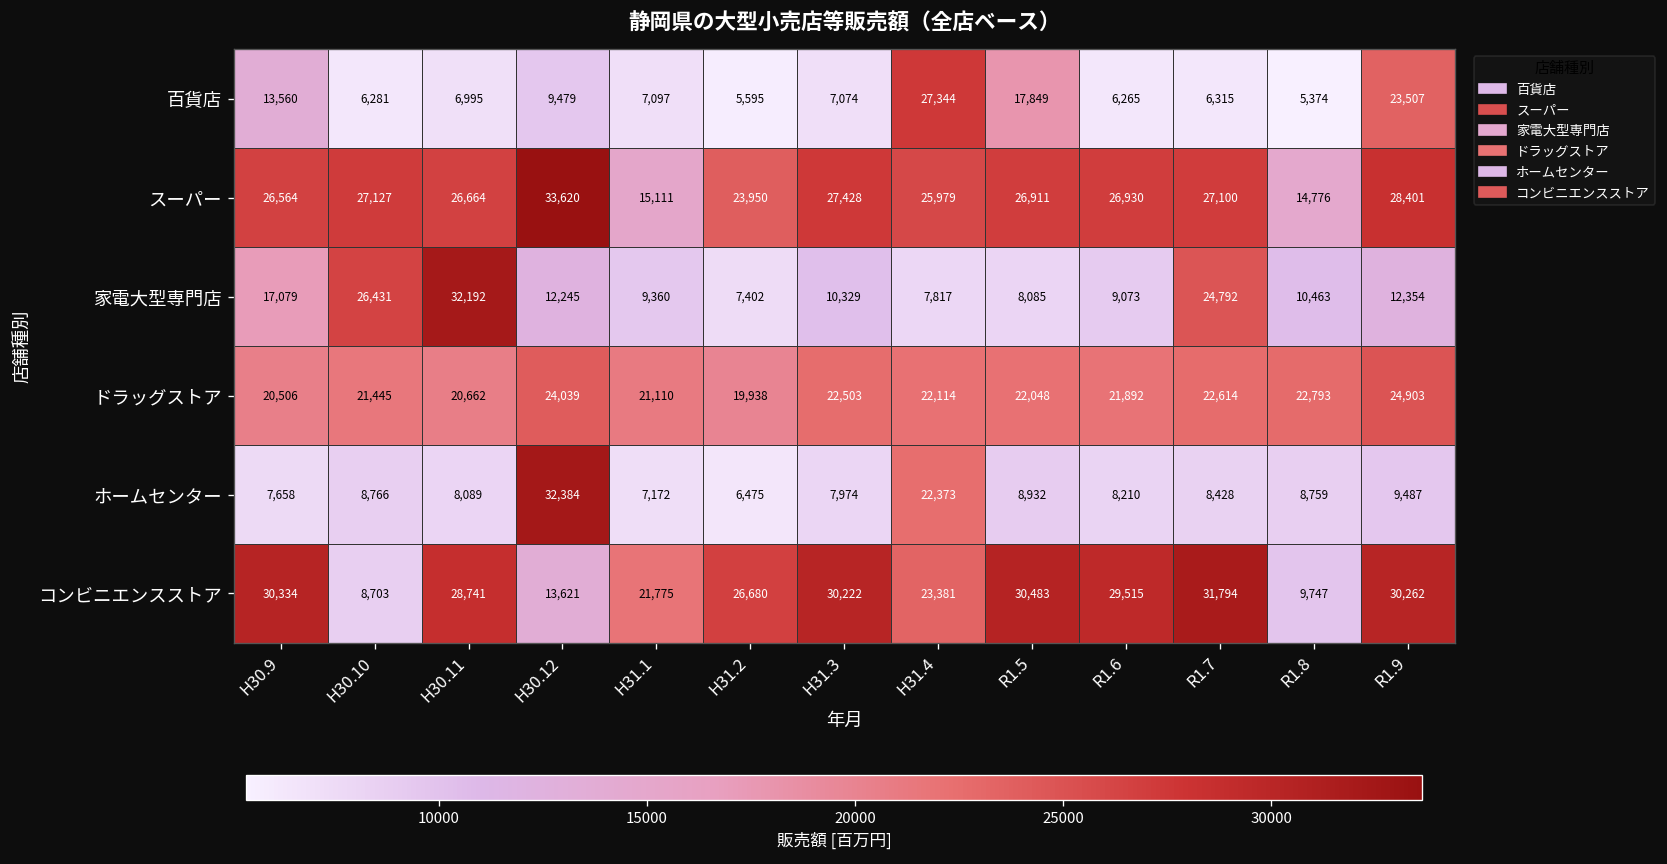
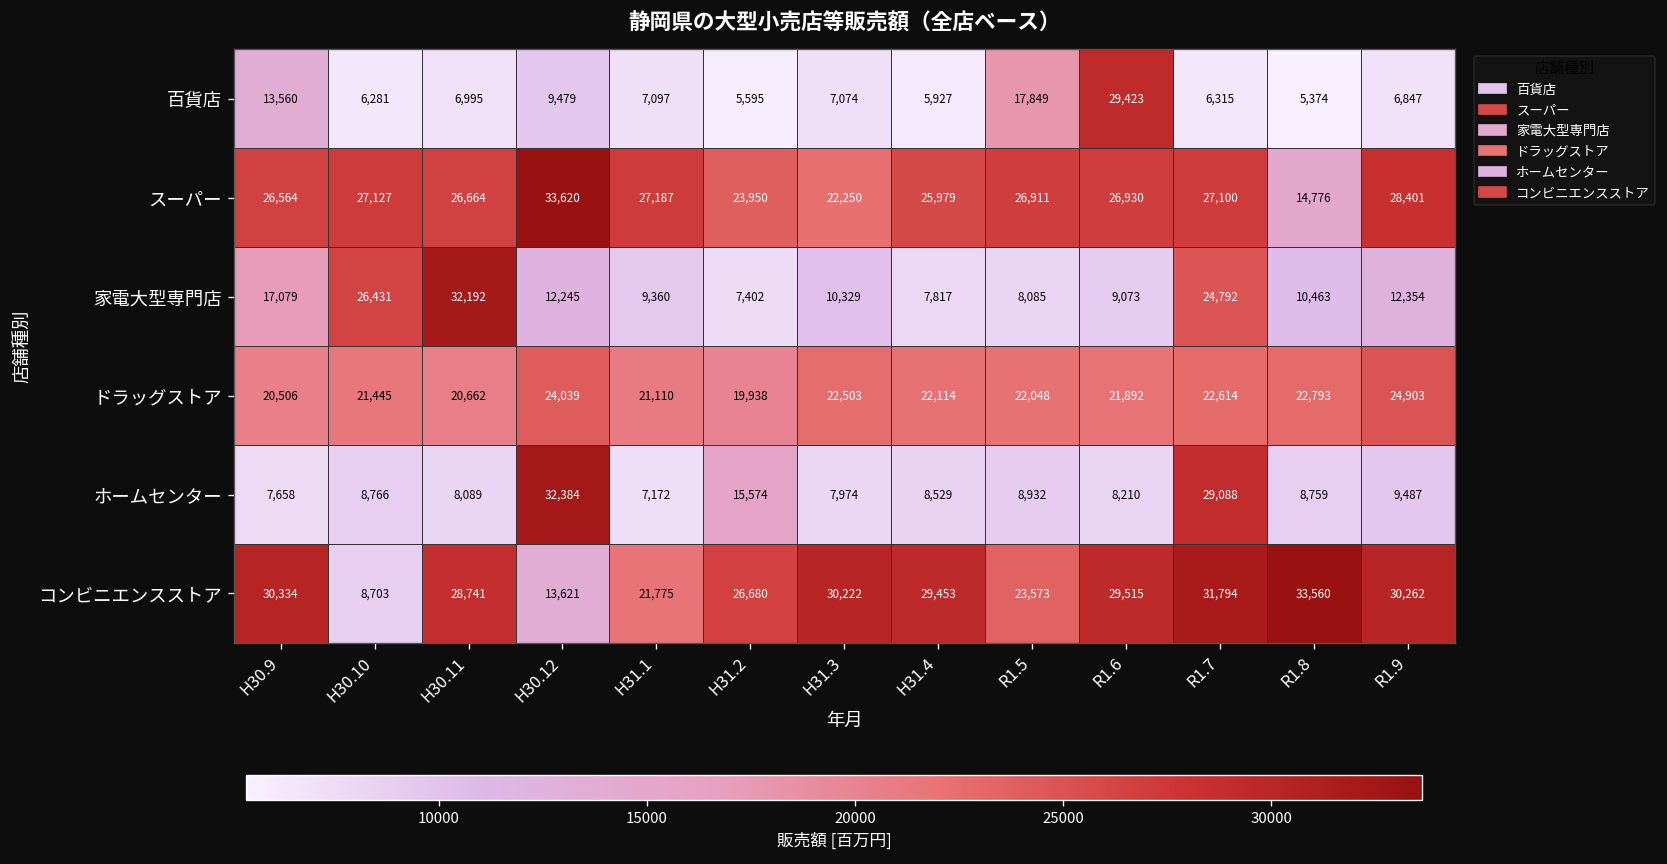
百貨店, H31.4: 27,344 -> 5,927
百貨店, R1.6: 6,265 -> 29,423
百貨店, R1.9: 23,507 -> 6,847
スーパー, H31.1: 15,111 -> 27,187
スーパー, H31.3: 27,428 -> 22,250
ホームセンター, H31.2: 6,475 -> 15,574
ホームセンター, H31.4: 22,373 -> 8,529
ホームセンター, R1.7: 8,428 -> 29,088
コンビニエンスストア, H31.4: 23,381 -> 29,453
コンビニエンスストア, R1.5: 30,483 -> 23,573
コンビニエンスストア, R1.8: 9,747 -> 33,560
